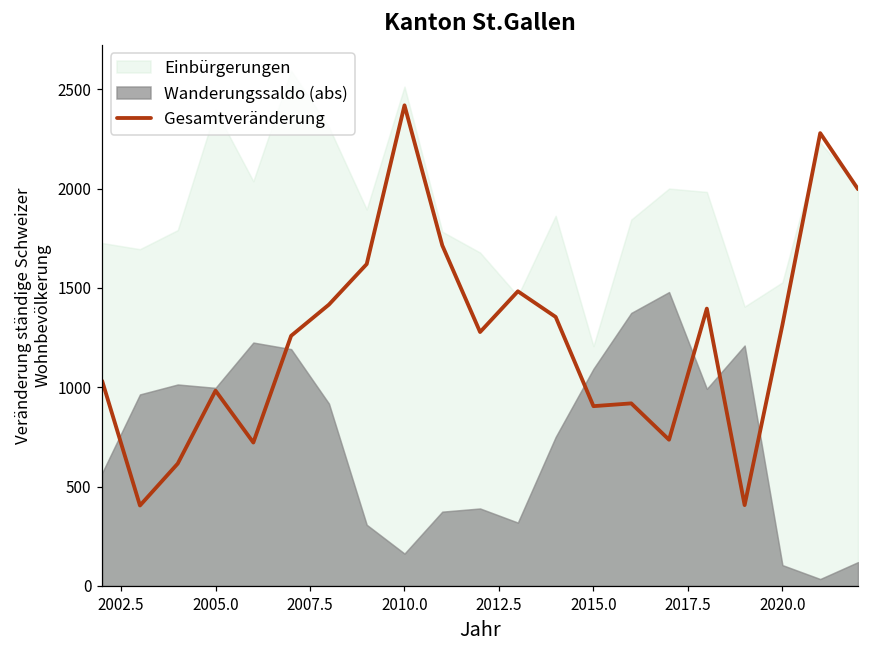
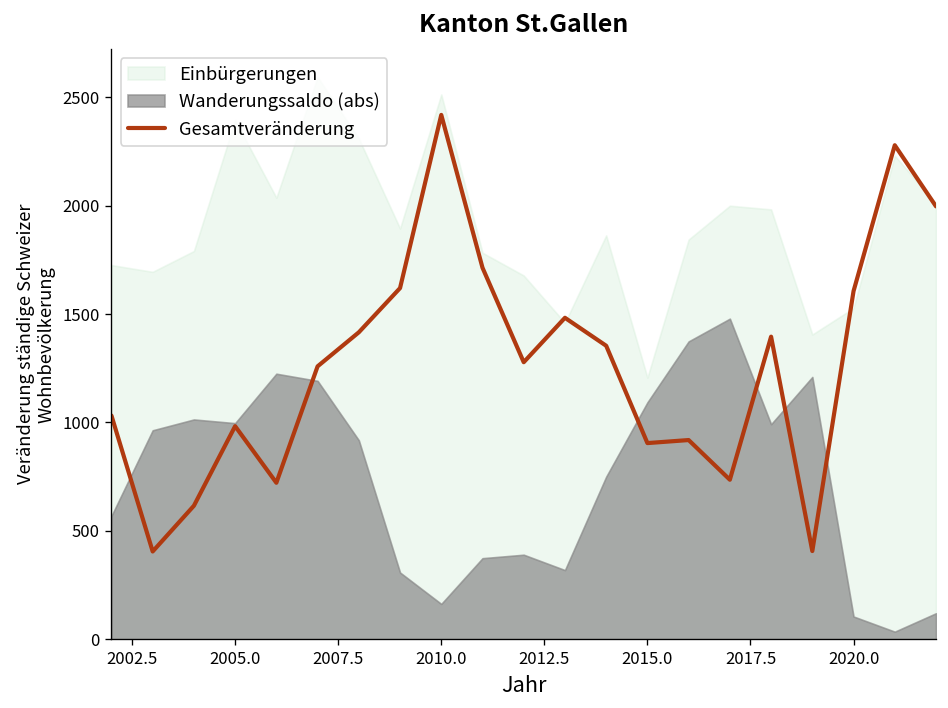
Gesamtveränderung, 2020.0: 1310 -> 1610
